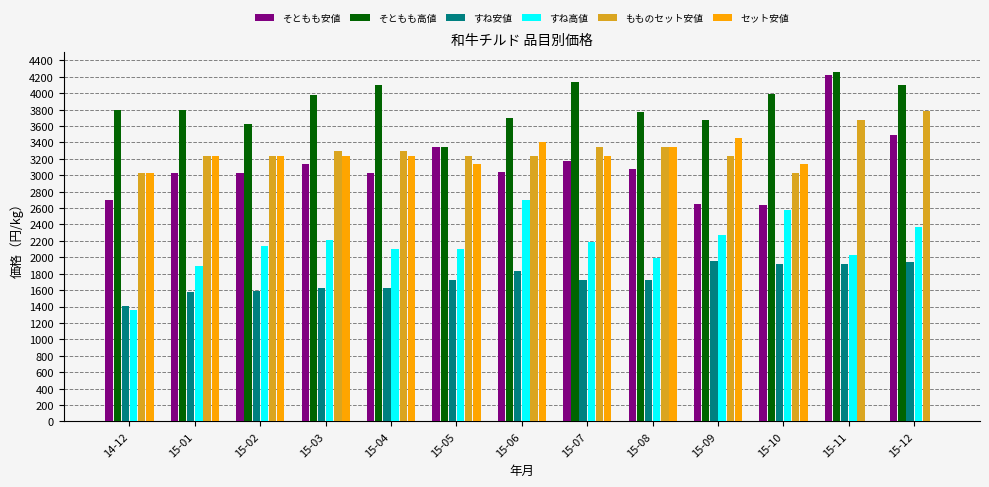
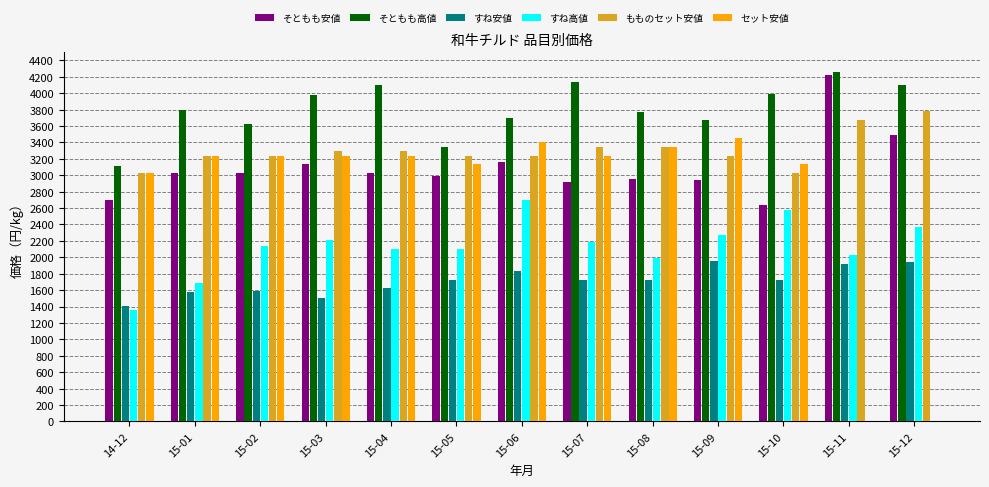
そともも高値, 14-12: 3800 -> 3100
すね高値, 15-01: 1900 -> 1700
すね安値, 15-03: 1600 -> 1500
そともも安値, 15-05: 3300 -> 3000
そともも安値, 15-06: 3000 -> 3200
そともも安値, 15-07: 3200 -> 2900
そともも安値, 15-08: 3100 -> 3000
そともも安値, 15-09: 2600 -> 2900
すね安値, 15-10: 1900 -> 1700
